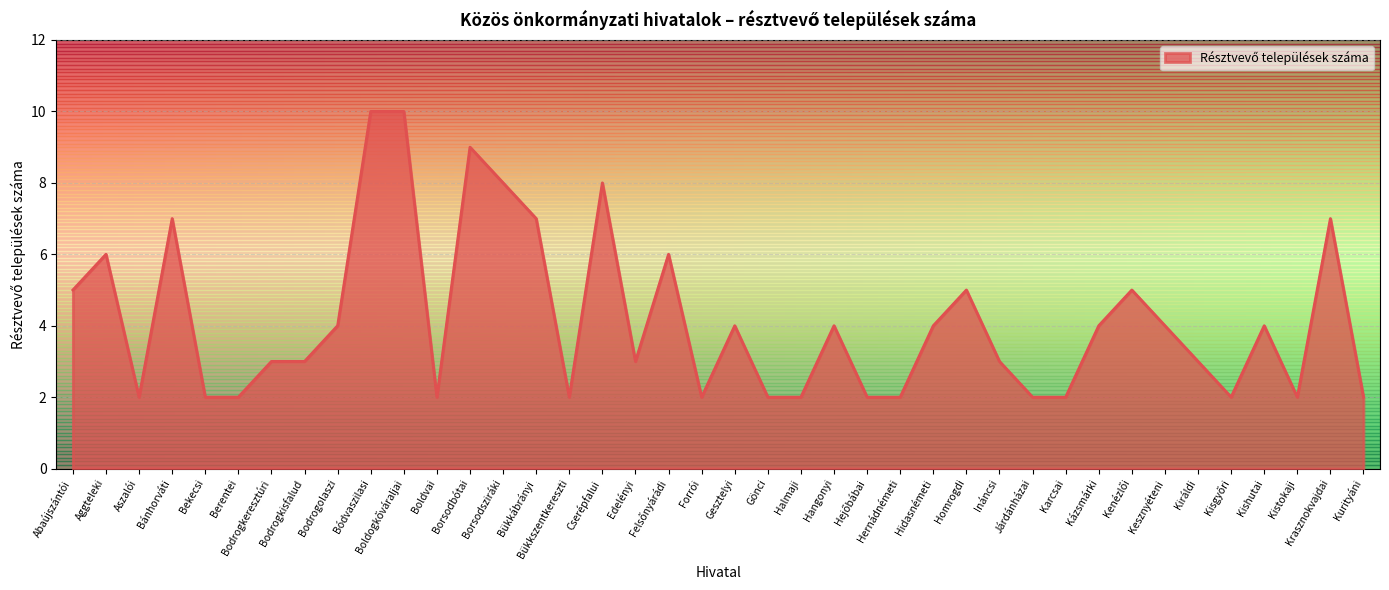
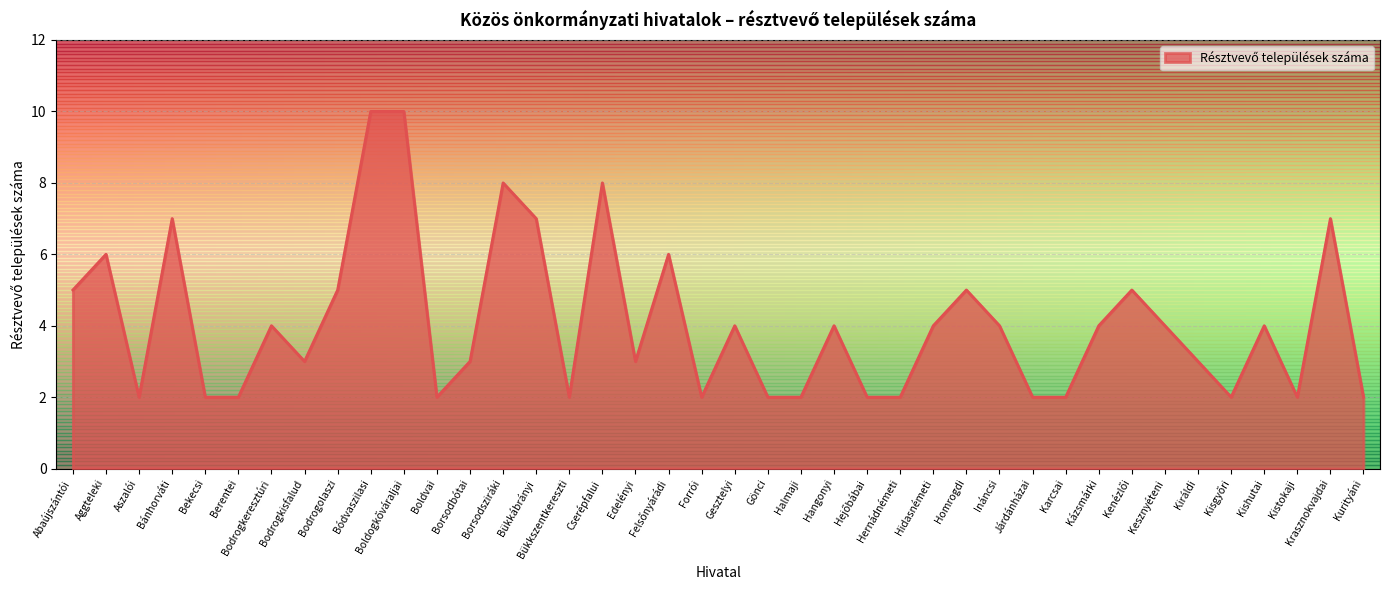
Bodrogkeresztúri: 3 -> 4
Bodrogolaszi: 4 -> 5
Borsodbótai: 9 -> 3
Ináncsi: 3 -> 4
